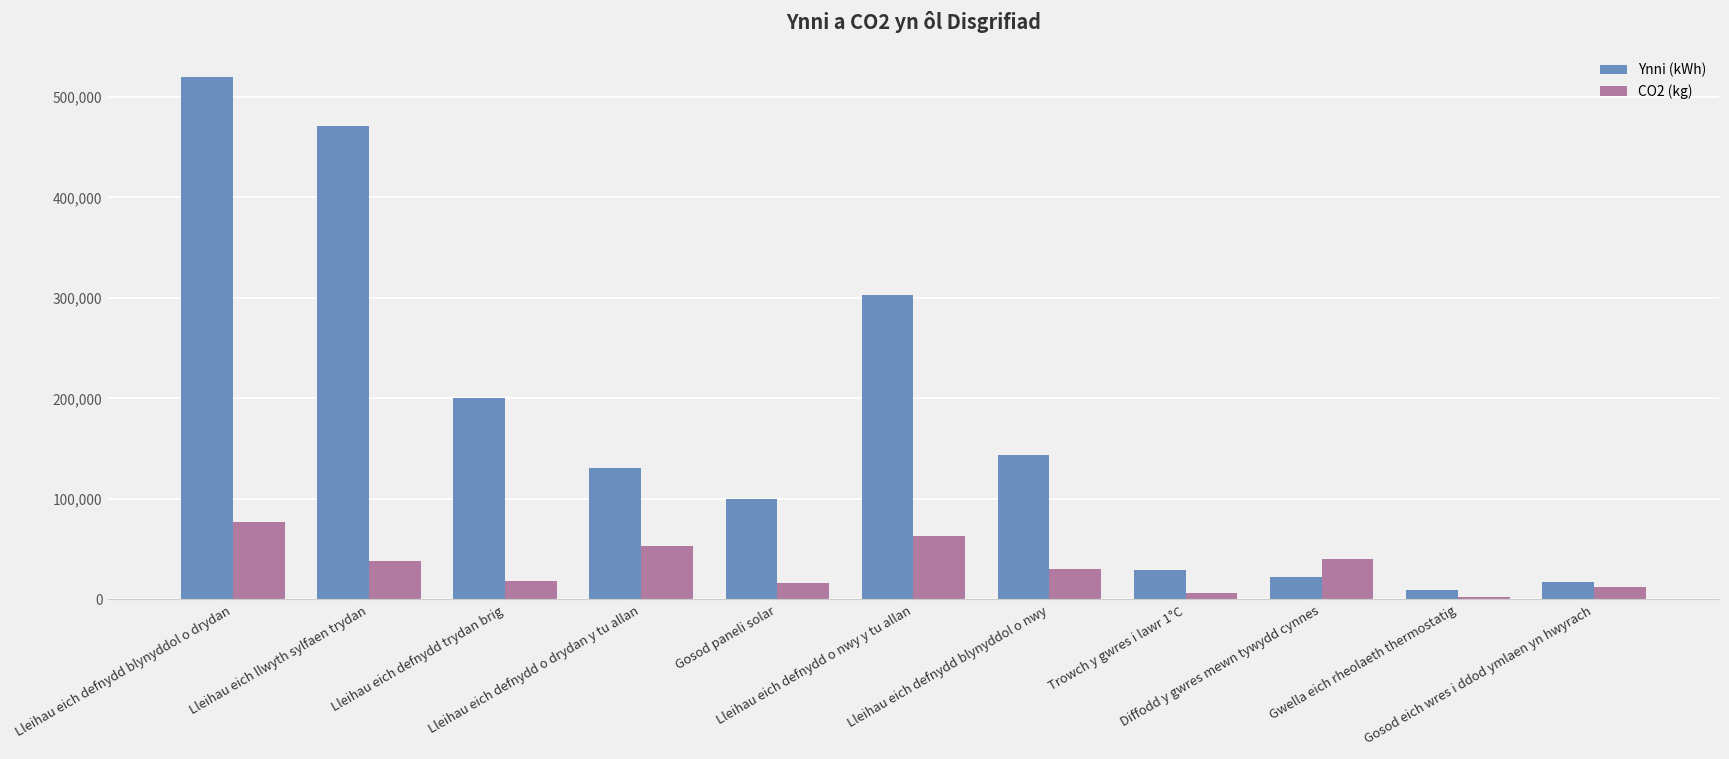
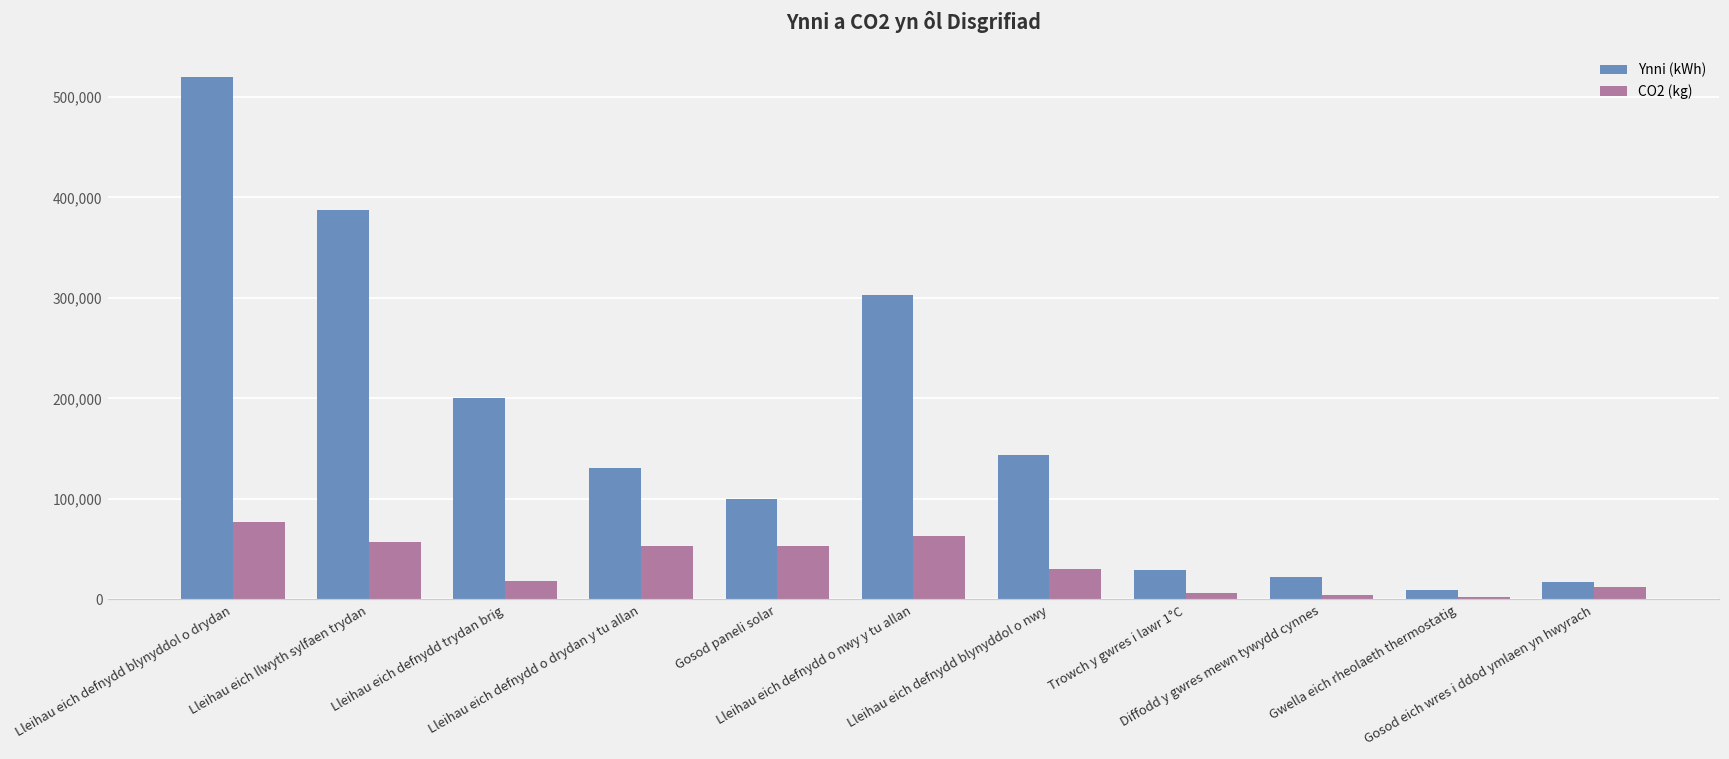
Ynni (kWh), Lleihau eich llwyth sylfaen trydan: 470,000 -> 390,000
CO2 (kg), Lleihau eich llwyth sylfaen trydan: 40,000 -> 60,000
CO2 (kg), Gosod paneli solar: 20,000 -> 50,000
CO2 (kg), Diffodd y gwres mewn tywydd cynnes: 40,000 -> 0
